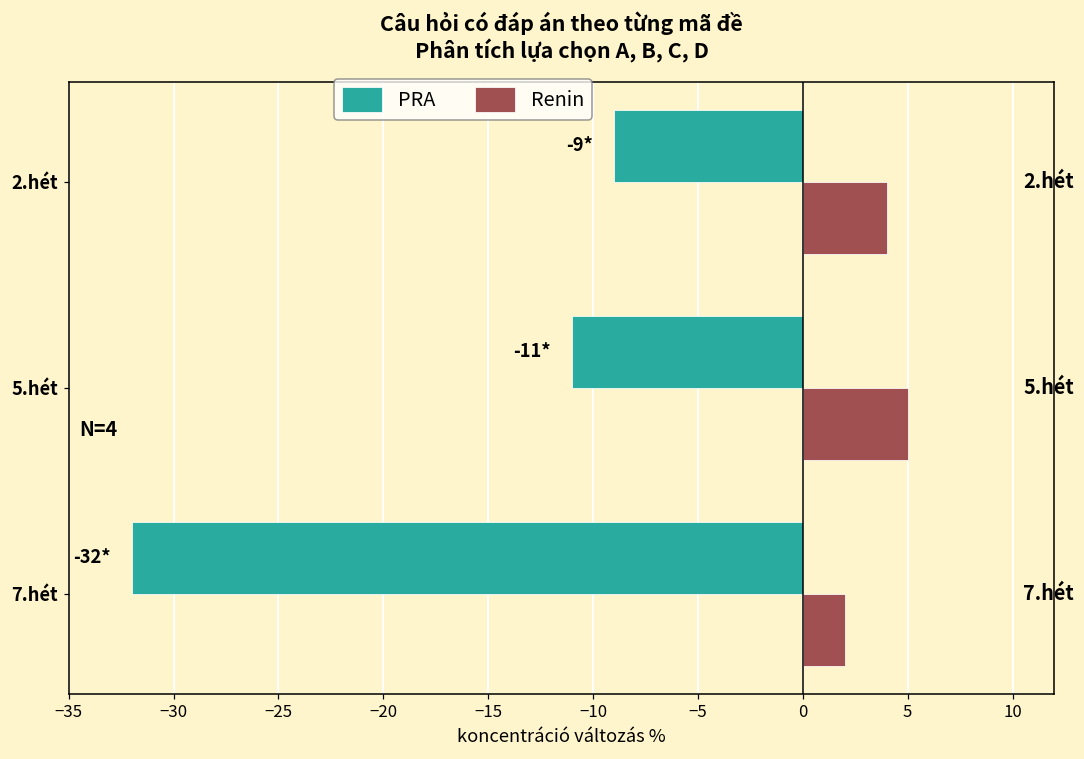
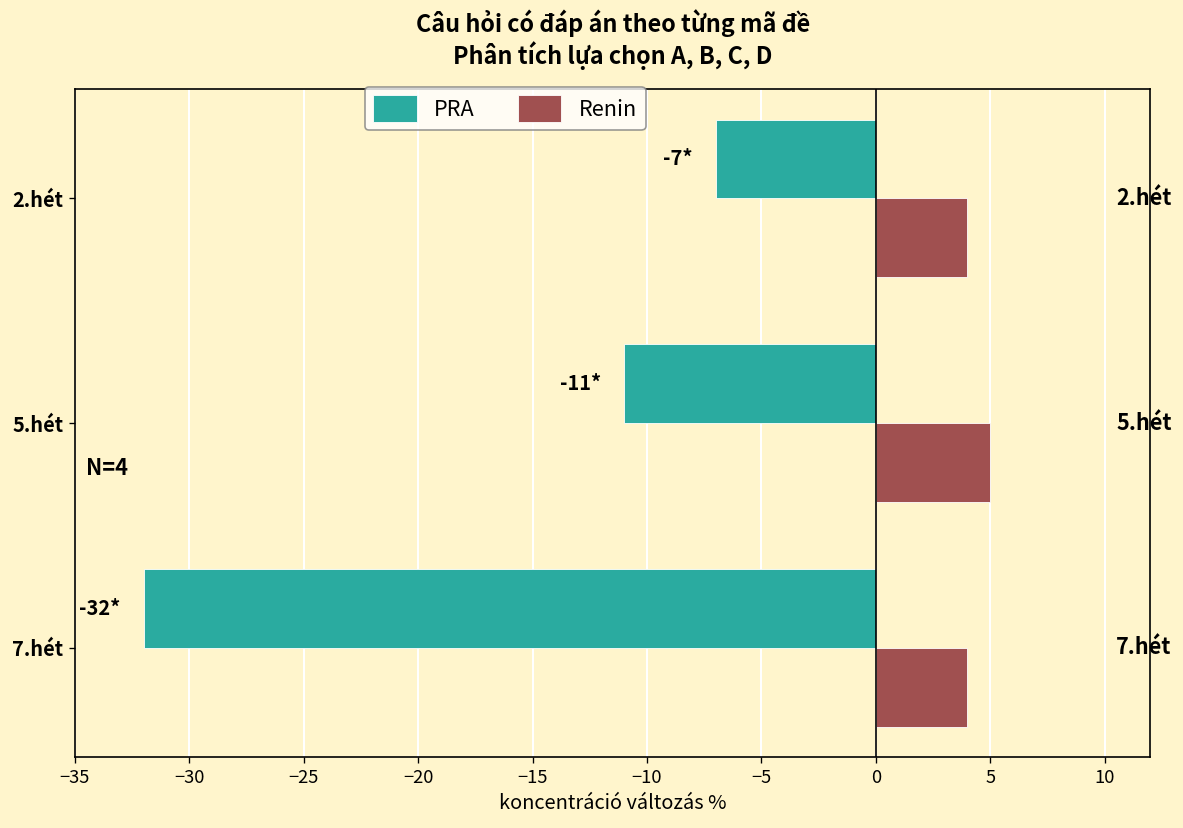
PRA, 2.hét: -9* -> -7*
Renin, 7.hét: 2 -> 4
